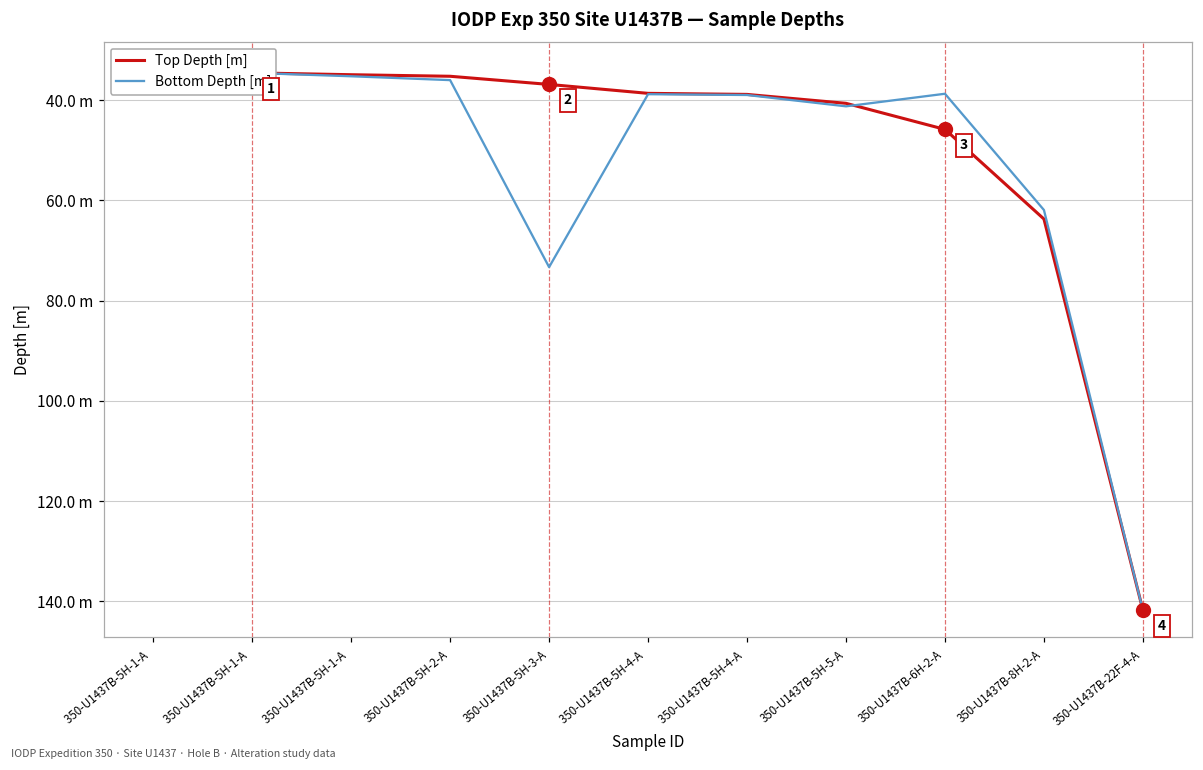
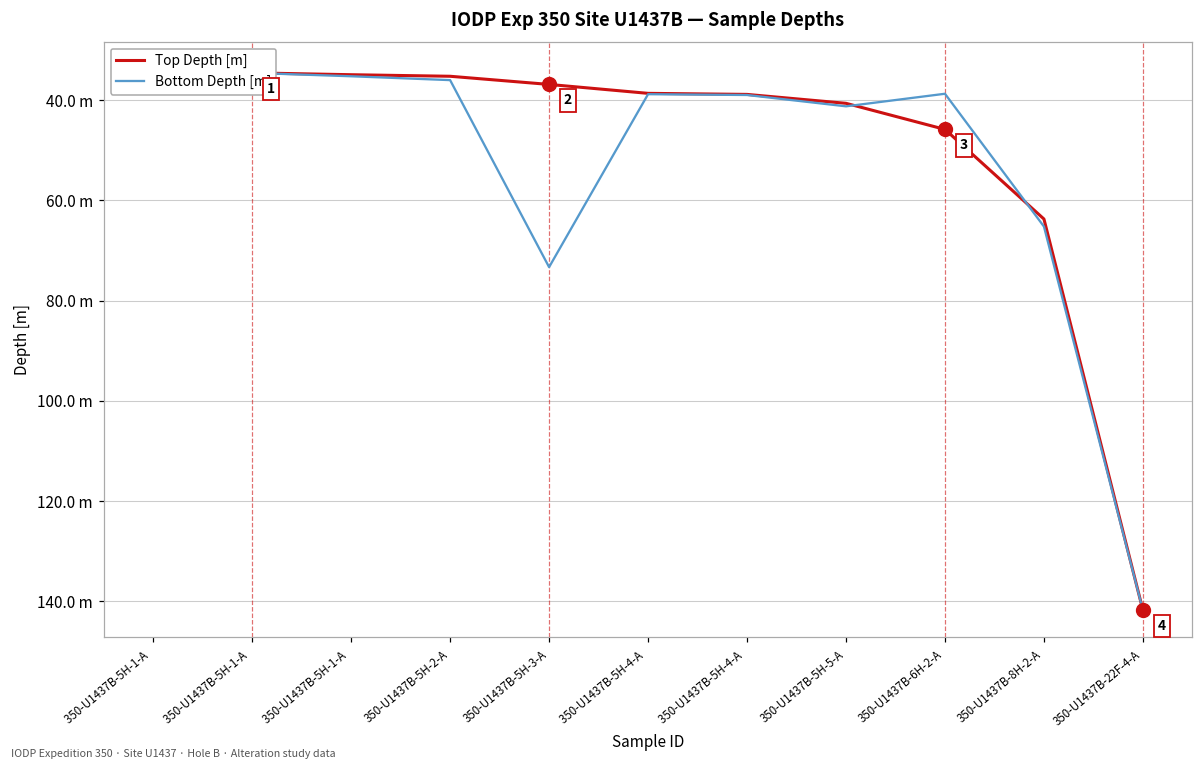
Bottom Depth [m], 350-U1437B-8H-2-A: 62 m -> 65 m
